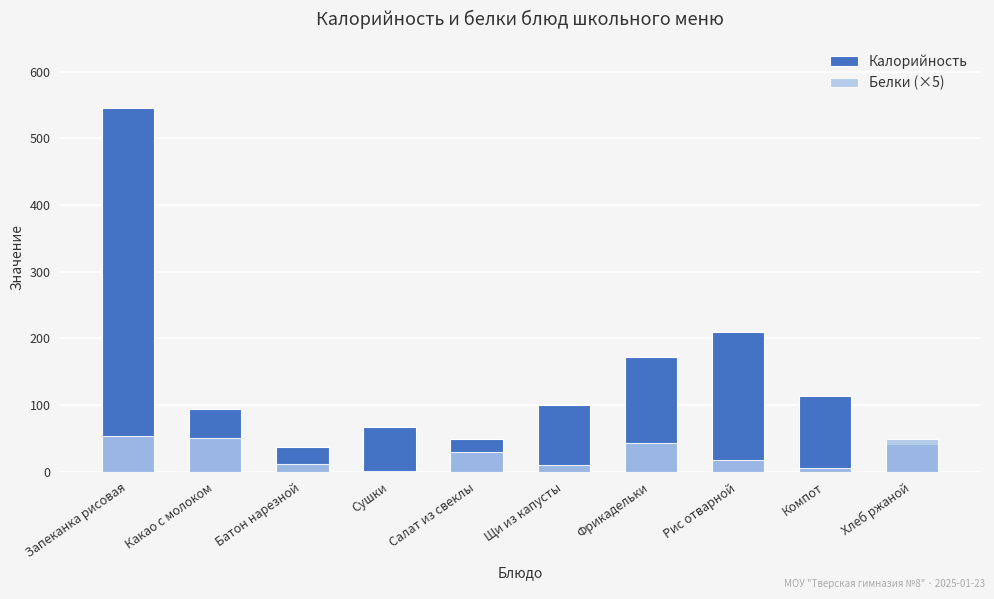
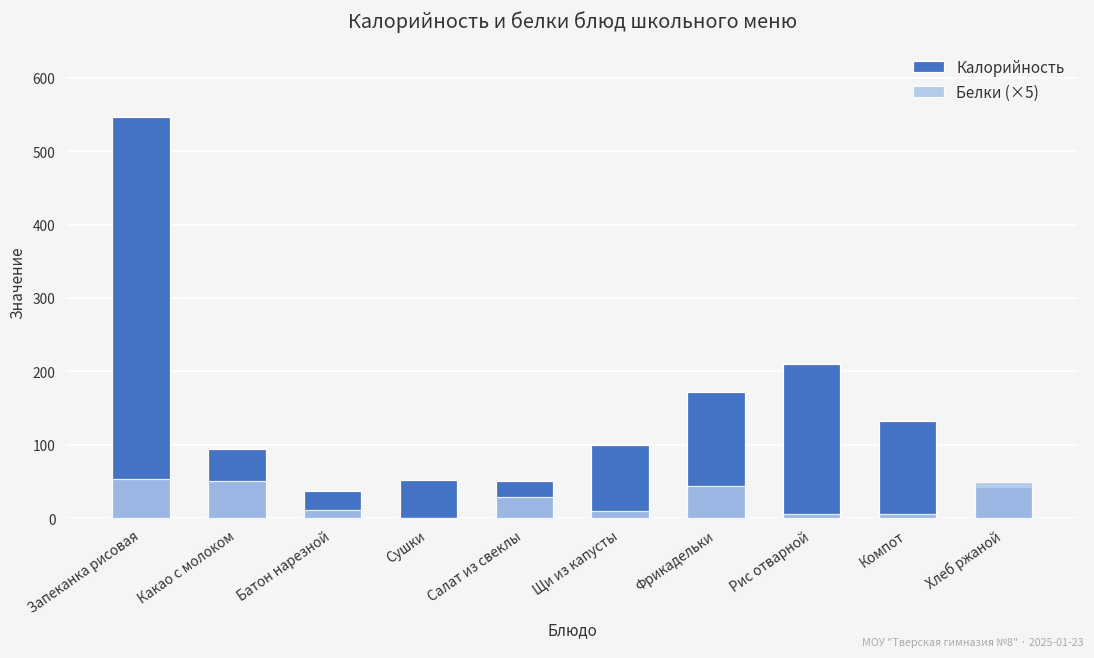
Калорийность, Сушки: 70 -> 50
Белки (×5), Рис отварной: 20 -> 10
Калорийность, Компот: 110 -> 130
